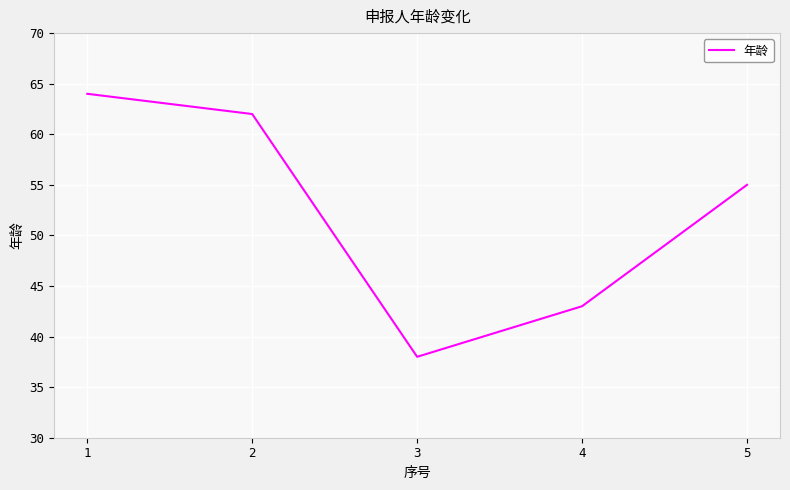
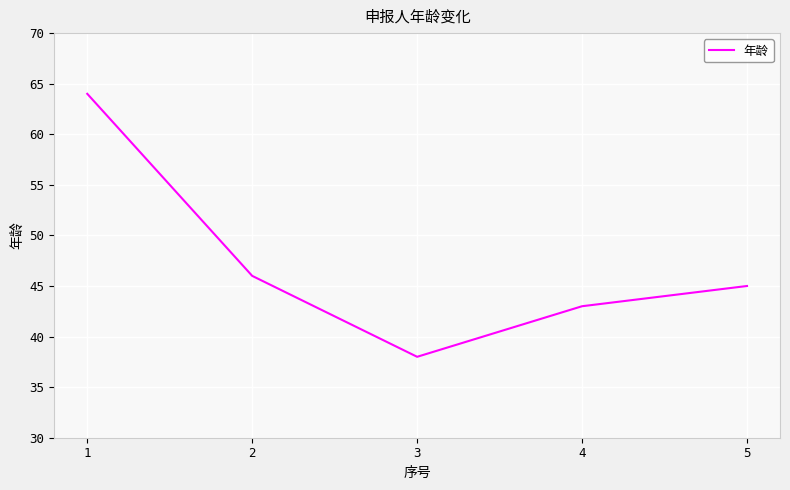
2: 62 -> 46
5: 55 -> 45
